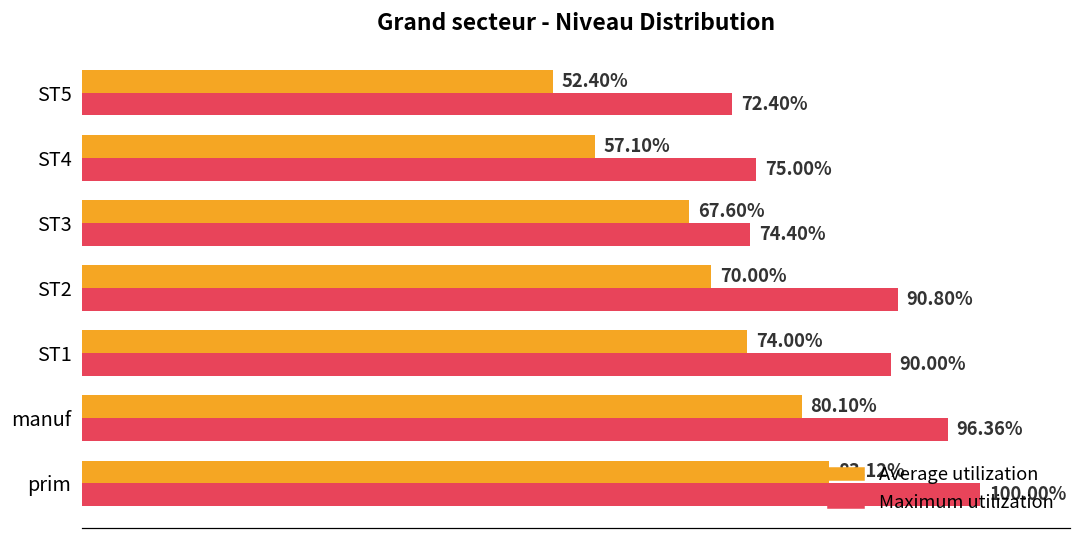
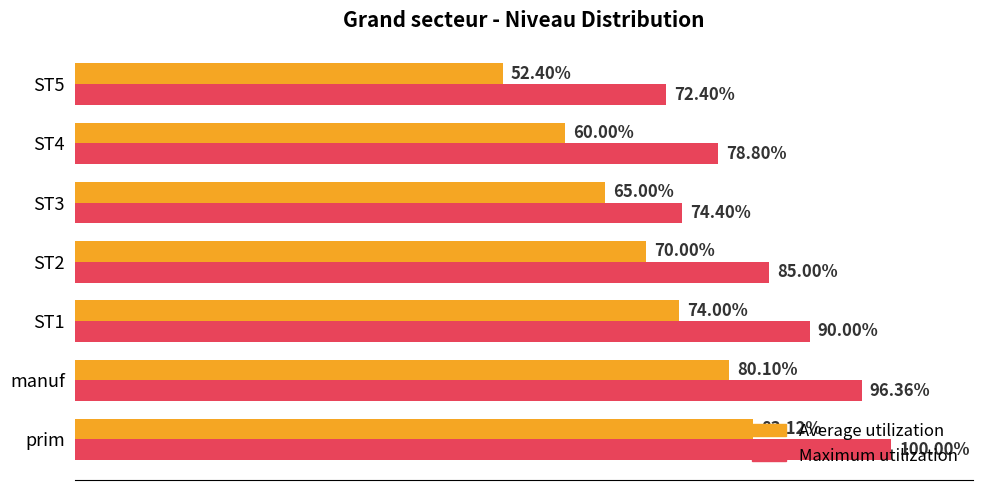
Average utilization, ST4: 57.10% -> 60.00%
Maximum utilization, ST4: 75.00% -> 78.80%
Average utilization, ST3: 67.60% -> 65.00%
Maximum utilization, ST2: 90.80% -> 85.00%
